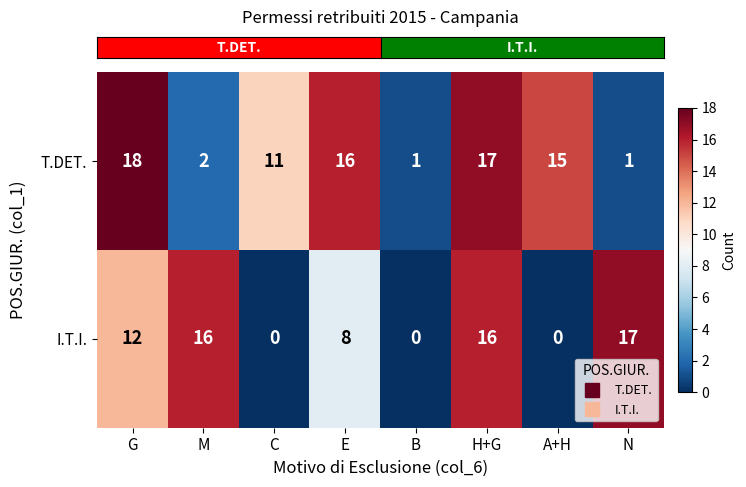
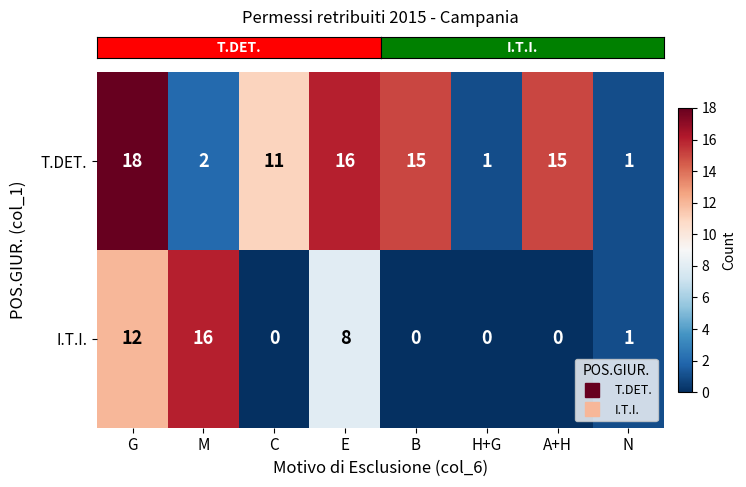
T.DET., B: 1 -> 15
T.DET., H+G: 17 -> 1
I.T.I., H+G: 16 -> 0
I.T.I., N: 17 -> 1
